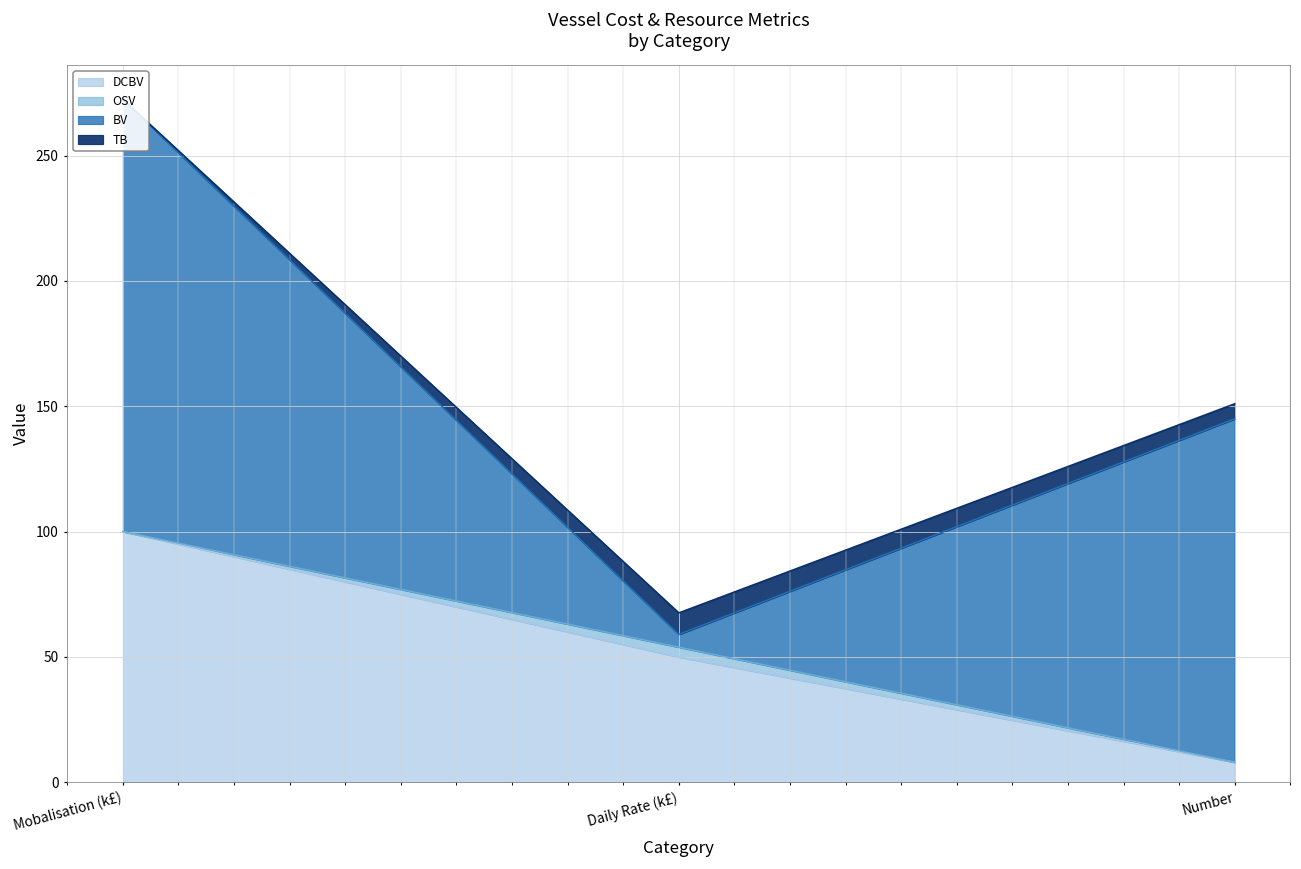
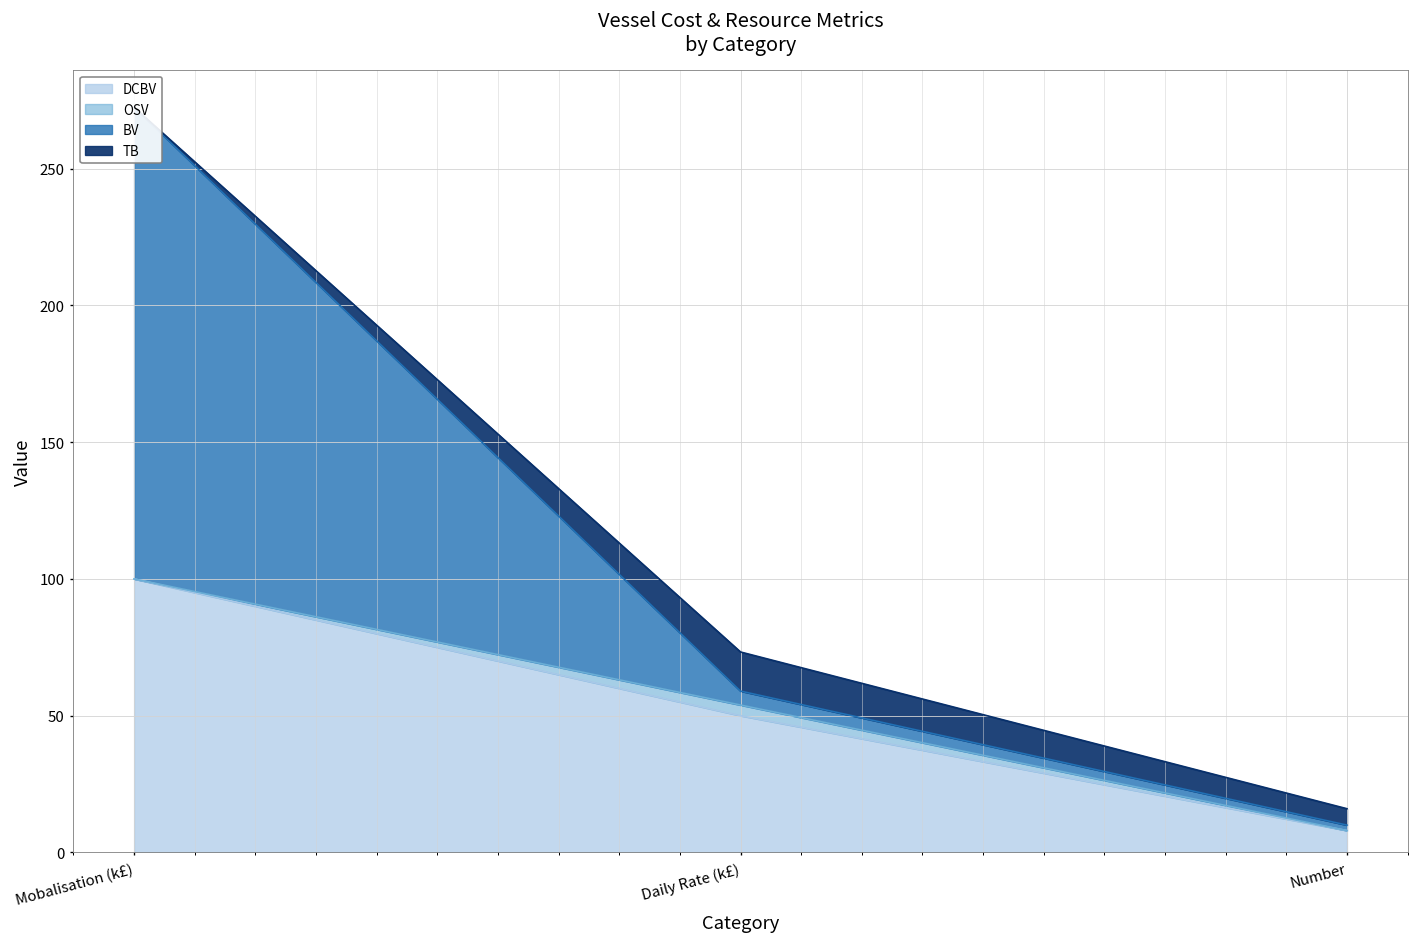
TB, Daily Rate (k£): 9 -> 14
BV, Number: 137 -> 2
